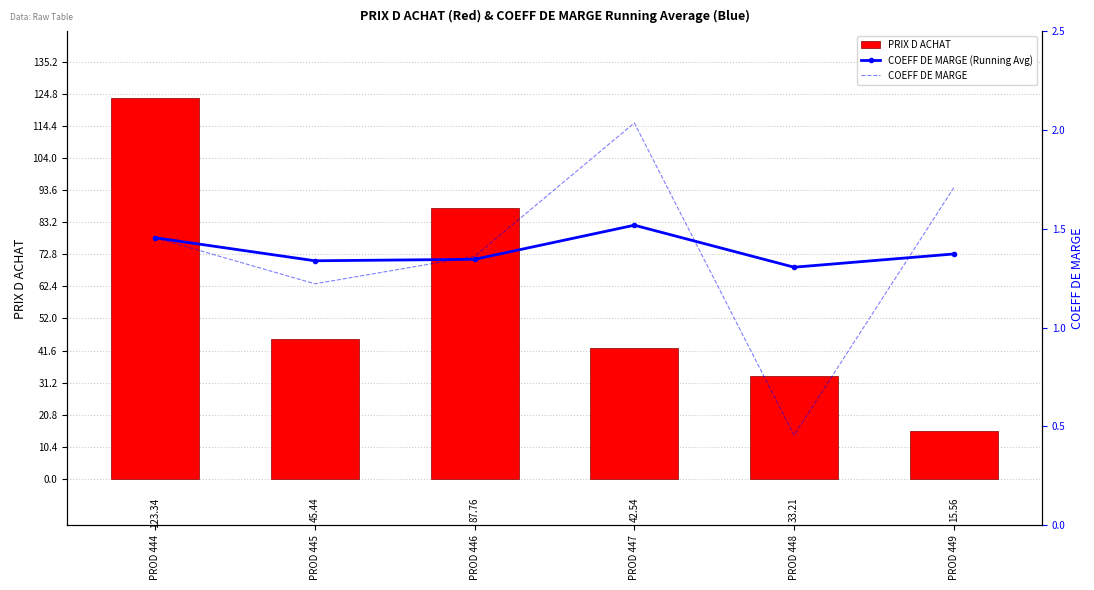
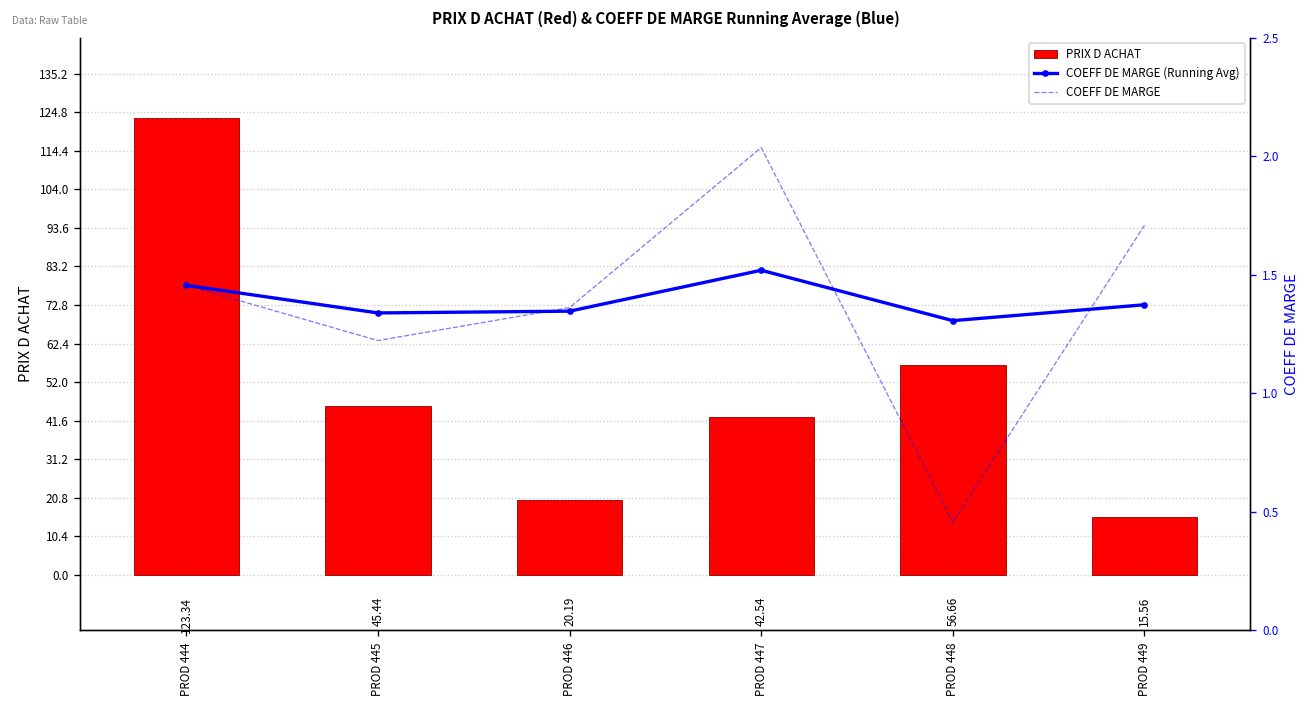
PRIX D ACHAT, PROD 446: 87.76 -> 20.19
PRIX D ACHAT, PROD 448: 33.21 -> 56.66
